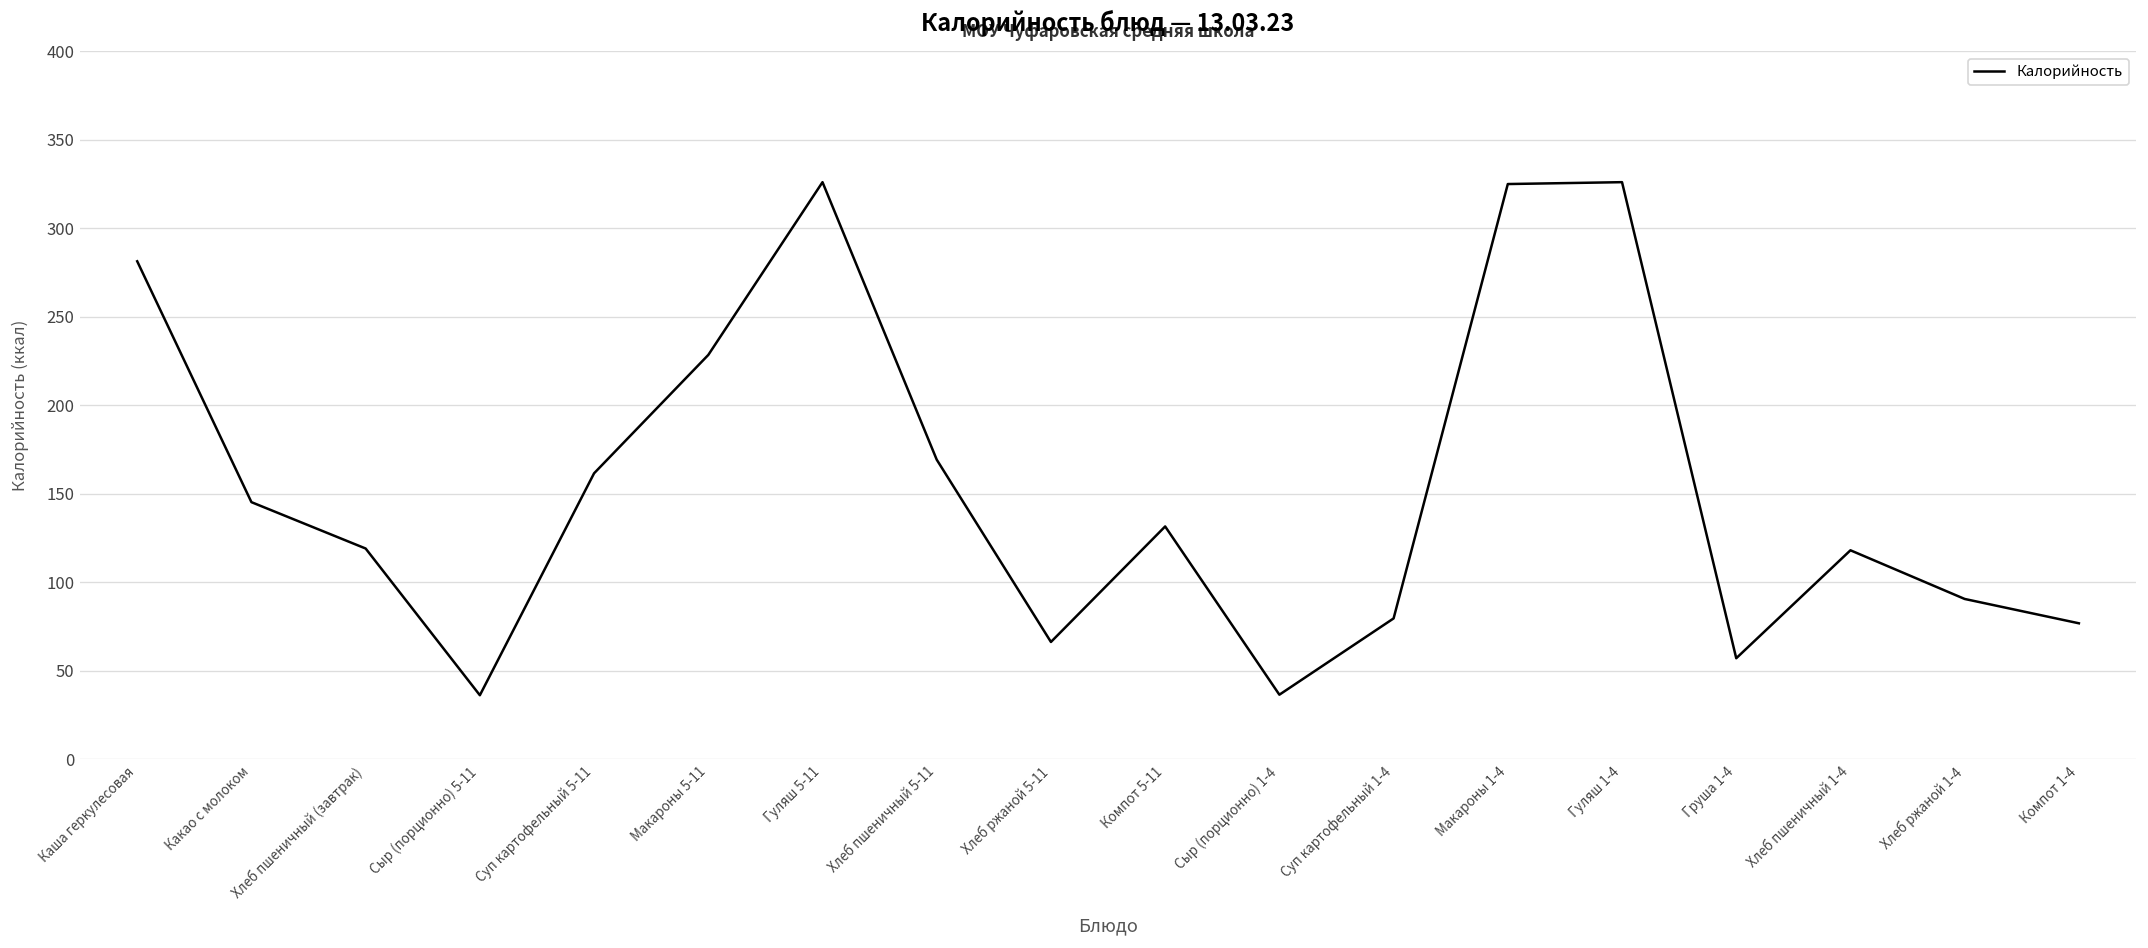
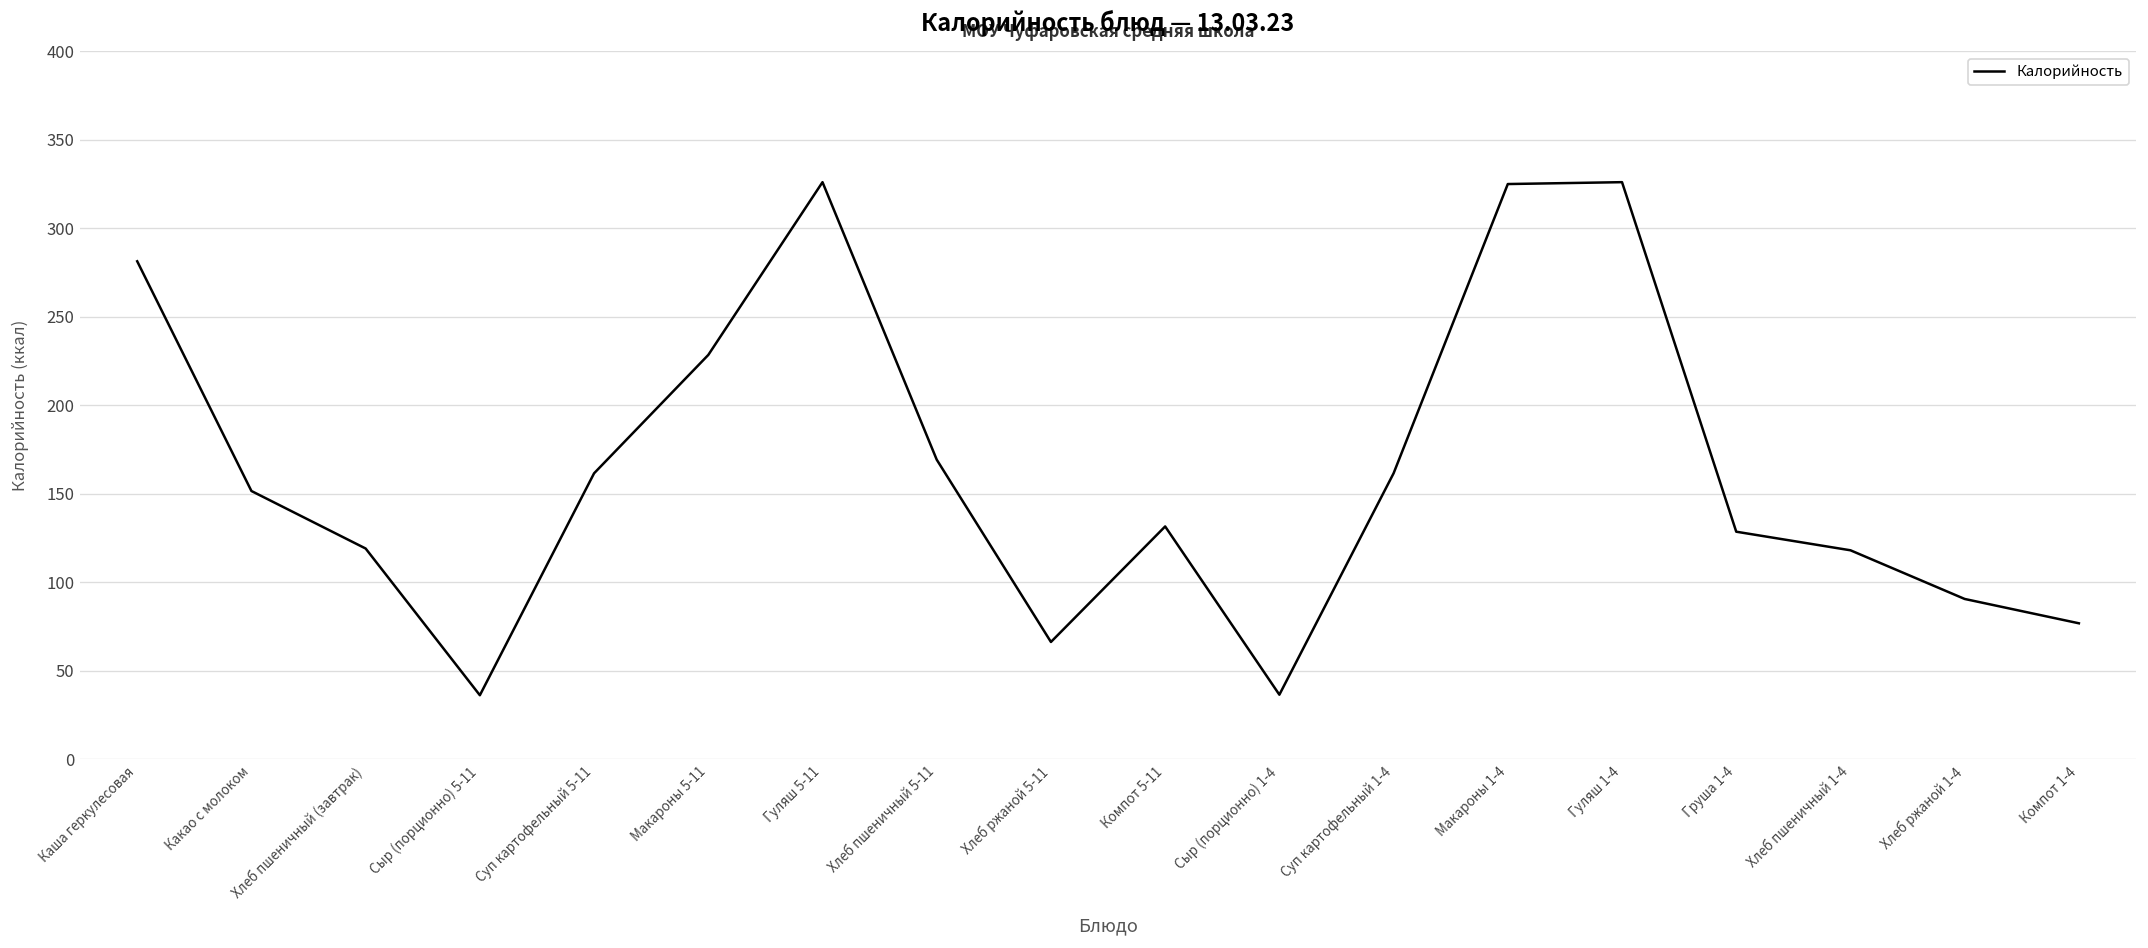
Какао с молоком: 145 -> 152
Суп картофельный 1-4: 80 -> 162
Груша 1-4: 57 -> 129
